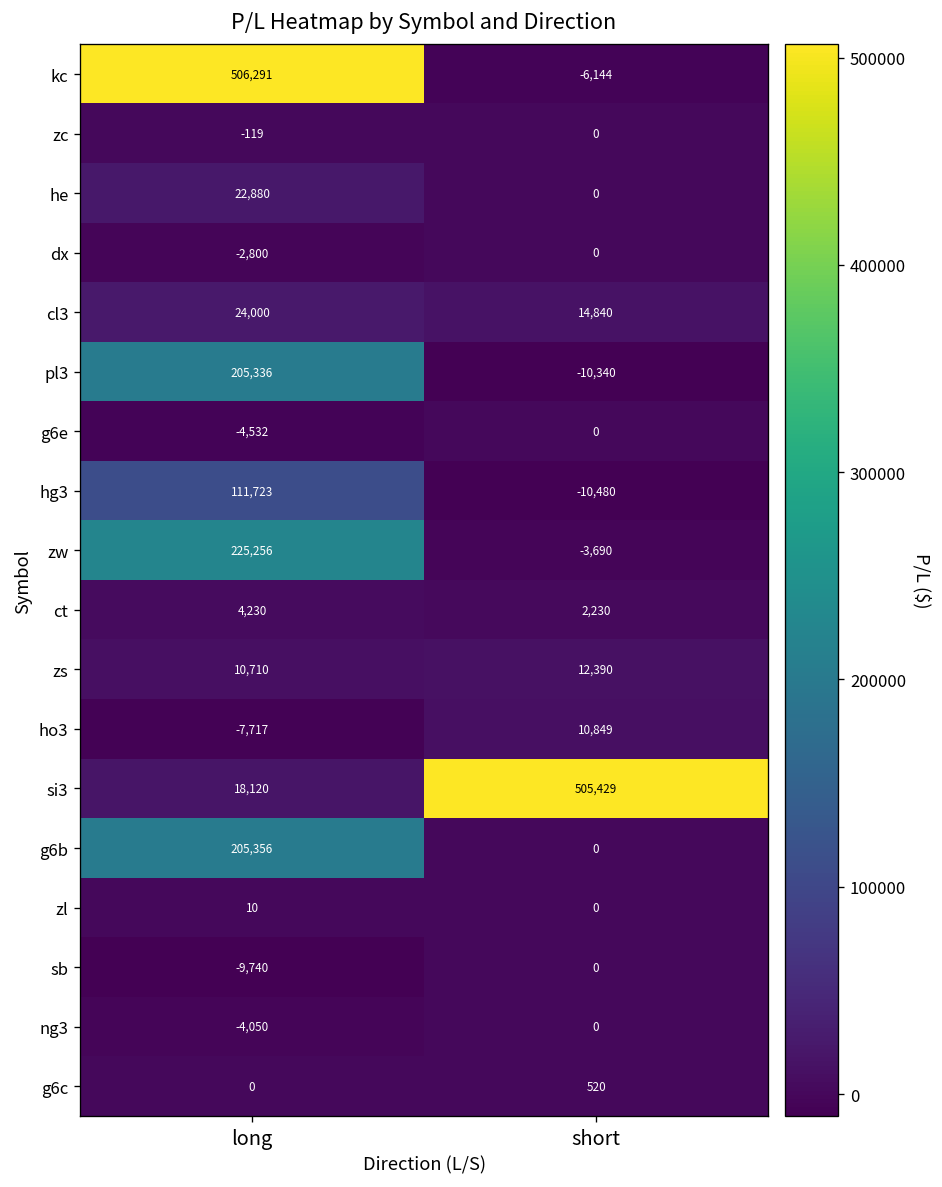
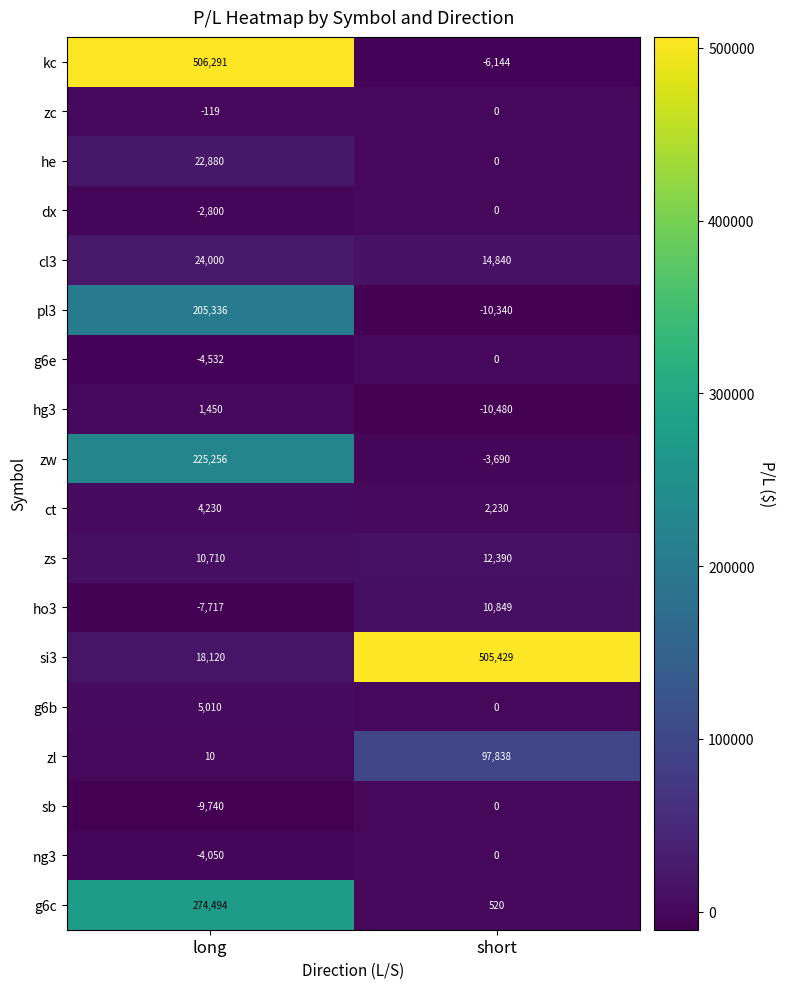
hg3, long: 111,723 -> 1,450
g6b, long: 205,356 -> 5,010
zl, short: 0 -> 97,838
g6c, long: 0 -> 274,494
